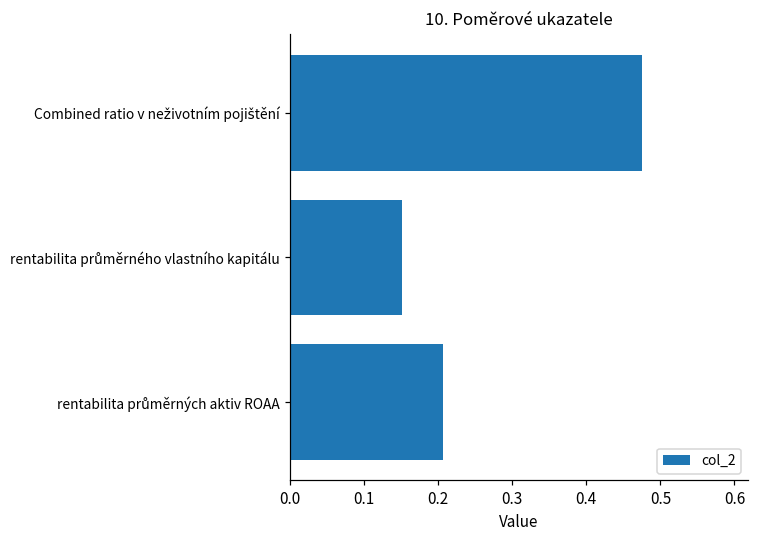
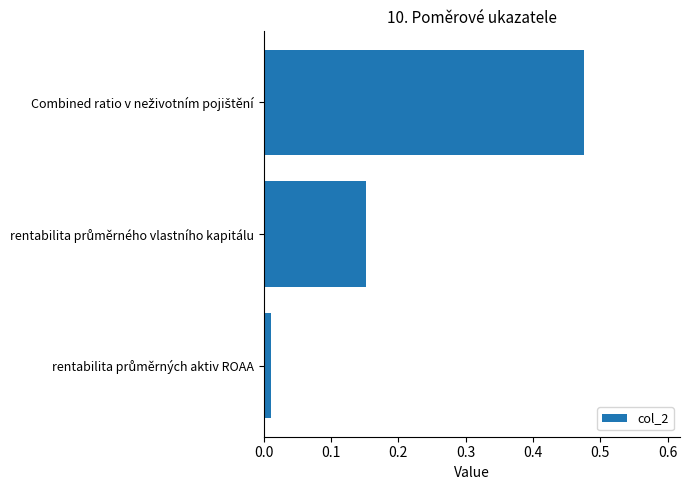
rentabilita průměrných aktiv ROAA: 0.21 -> 0.01
